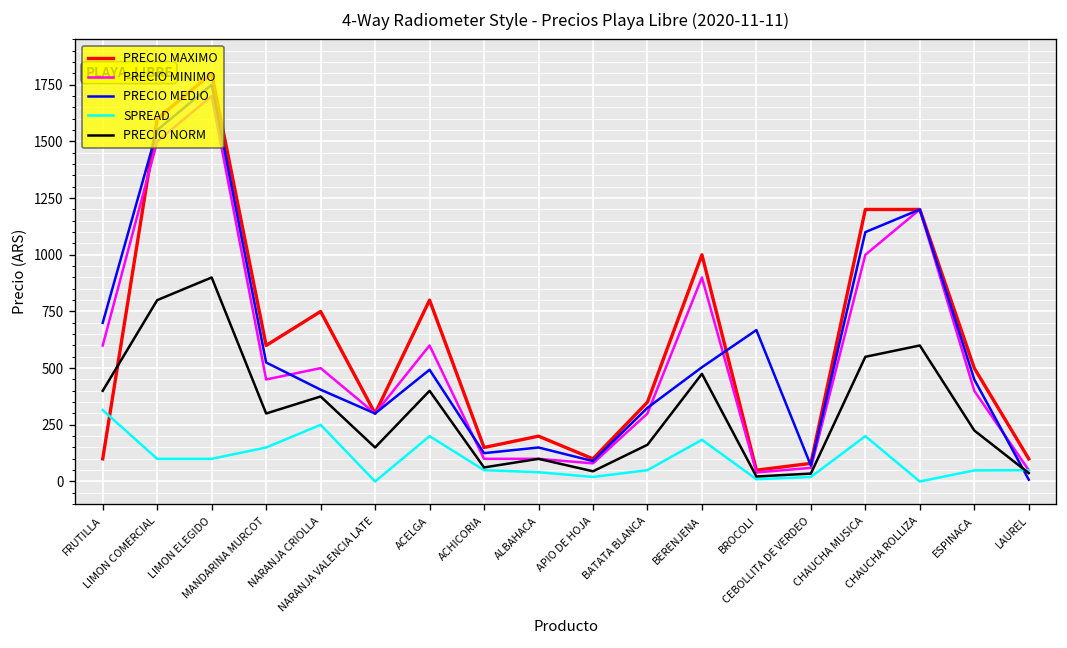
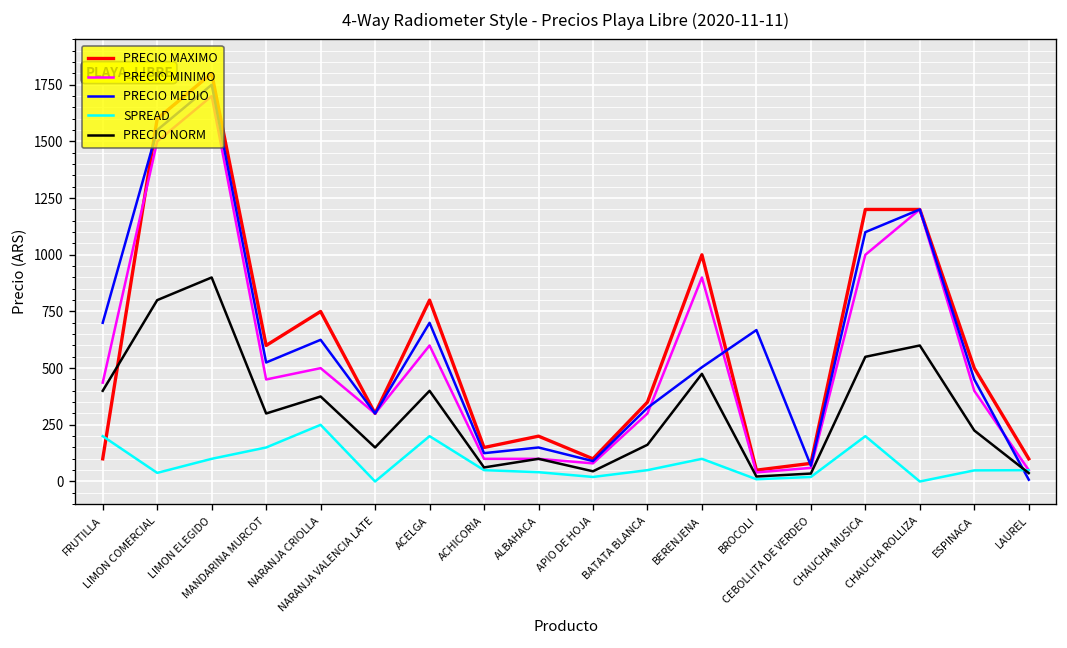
PRECIO MINIMO, FRUTILLA: 600 -> 440
SPREAD, FRUTILLA: 320 -> 200
SPREAD, LIMON COMERCIAL: 100 -> 40
PRECIO MEDIO, NARANJA CRIOLLA: 410 -> 630
PRECIO MEDIO, ACELGA: 490 -> 700
SPREAD, BERENJENA: 180 -> 100
